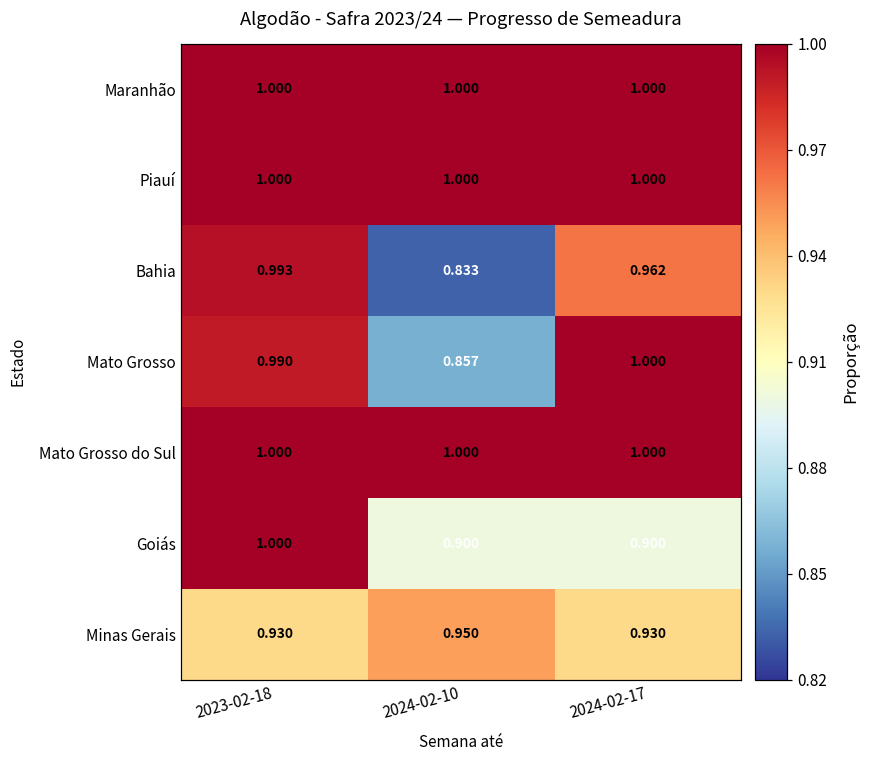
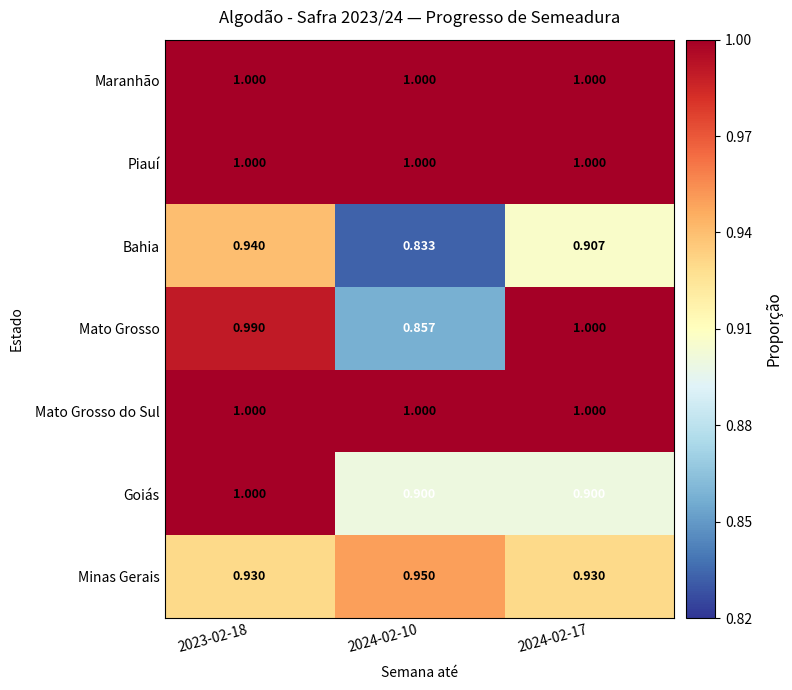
Bahia, 2023-02-18: 0.993 -> 0.940
Bahia, 2024-02-17: 0.962 -> 0.907
